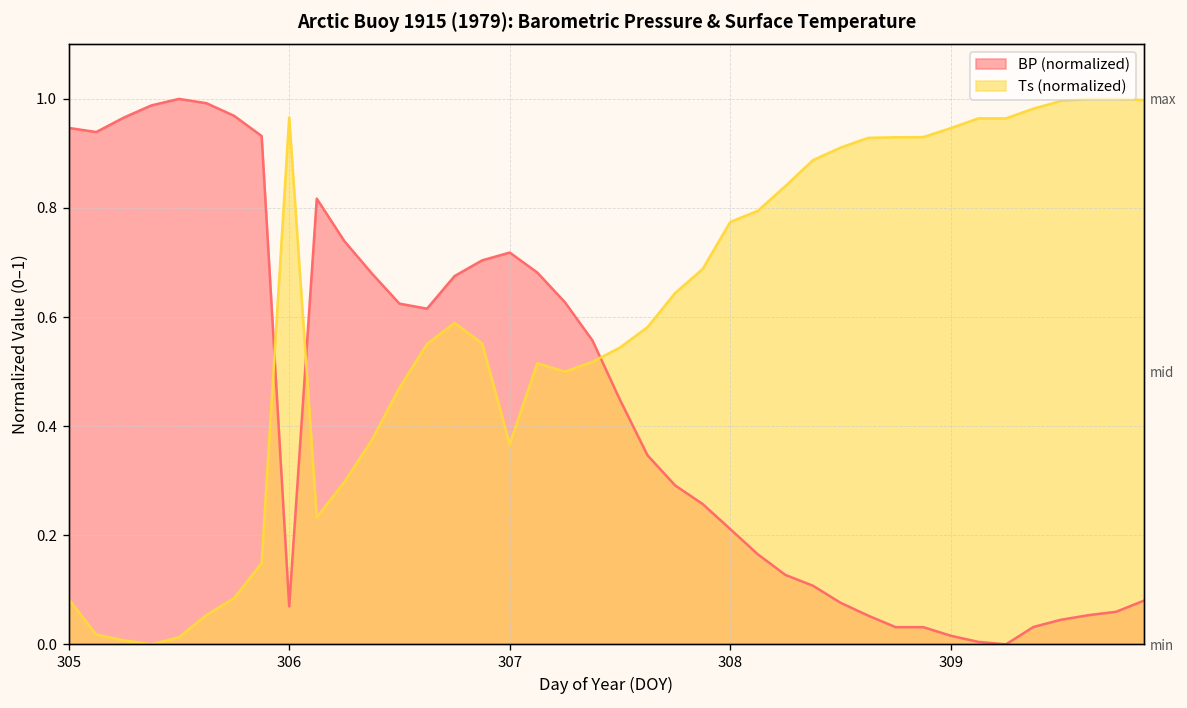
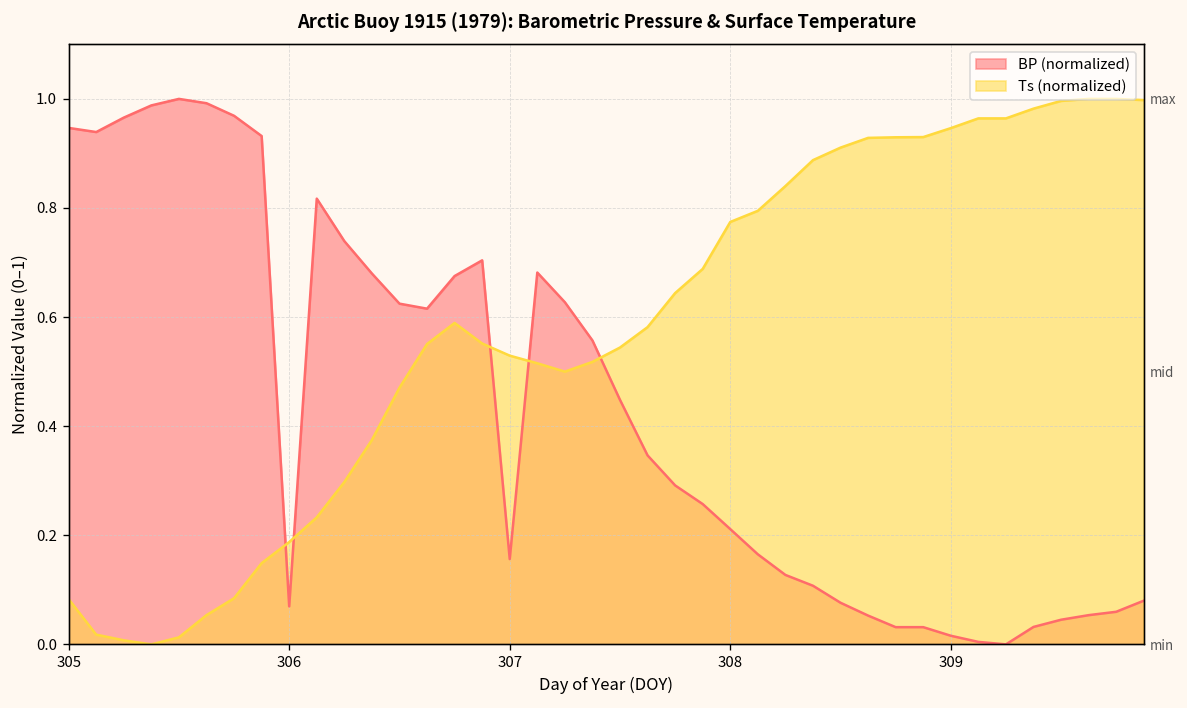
Ts (normalized), 306: 0.97 -> 0.19
BP (normalized), 307: 0.72 -> 0.16
Ts (normalized), 307: 0.37 -> 0.53
